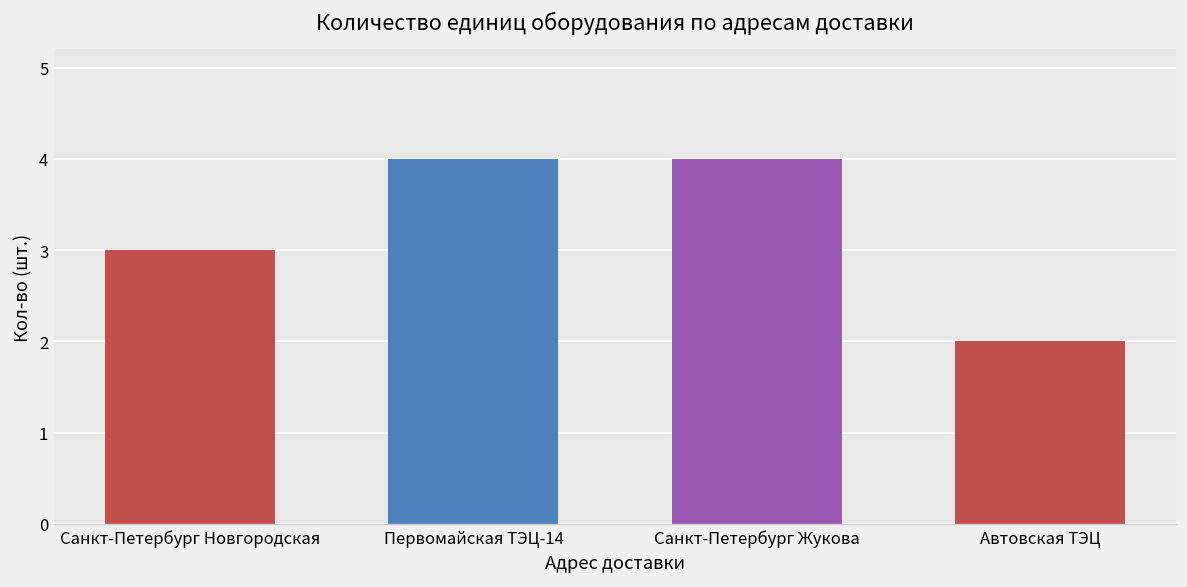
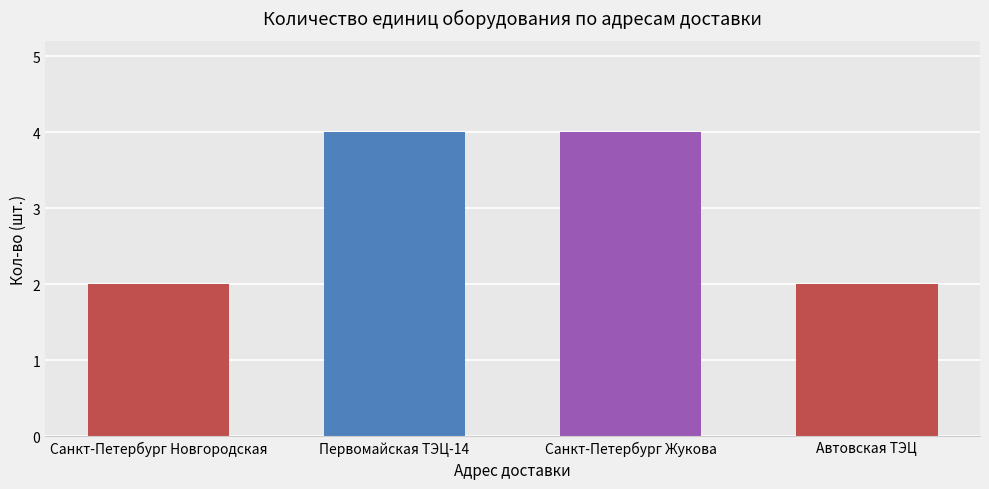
Санкт-Петербург Новгородская: 3 -> 2
